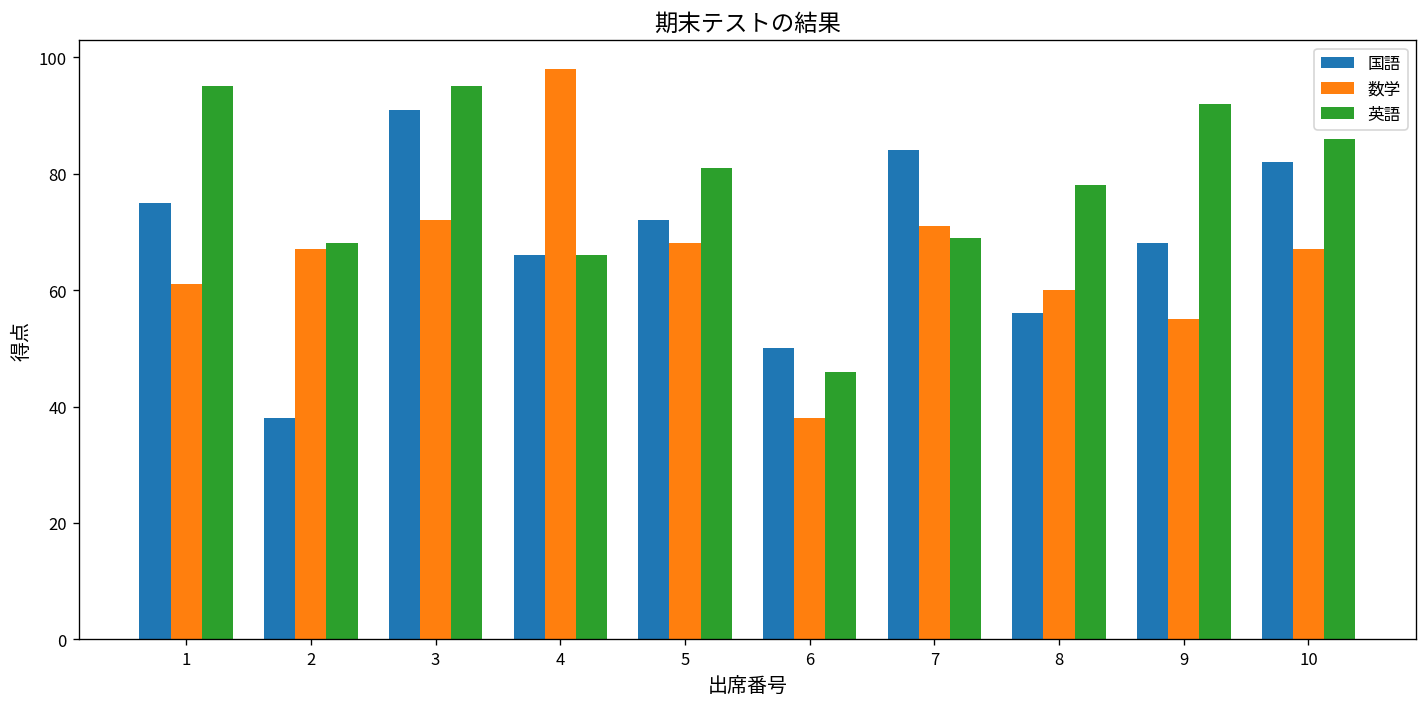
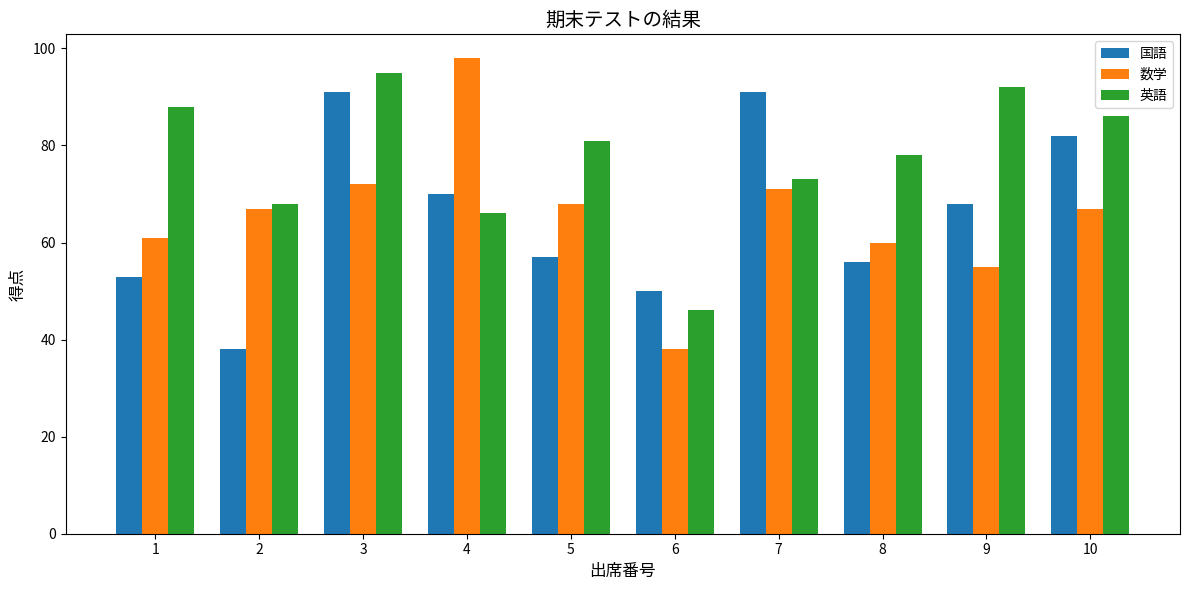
国語, 1: 75 -> 53
英語, 1: 95 -> 88
国語, 4: 66 -> 70
国語, 5: 72 -> 57
国語, 7: 84 -> 91
英語, 7: 69 -> 73
